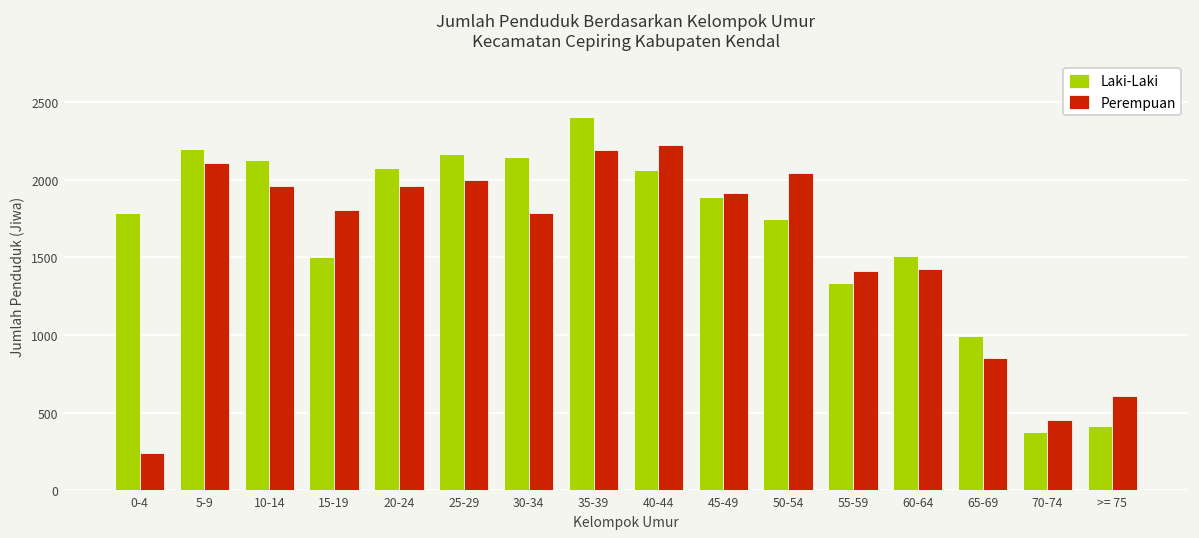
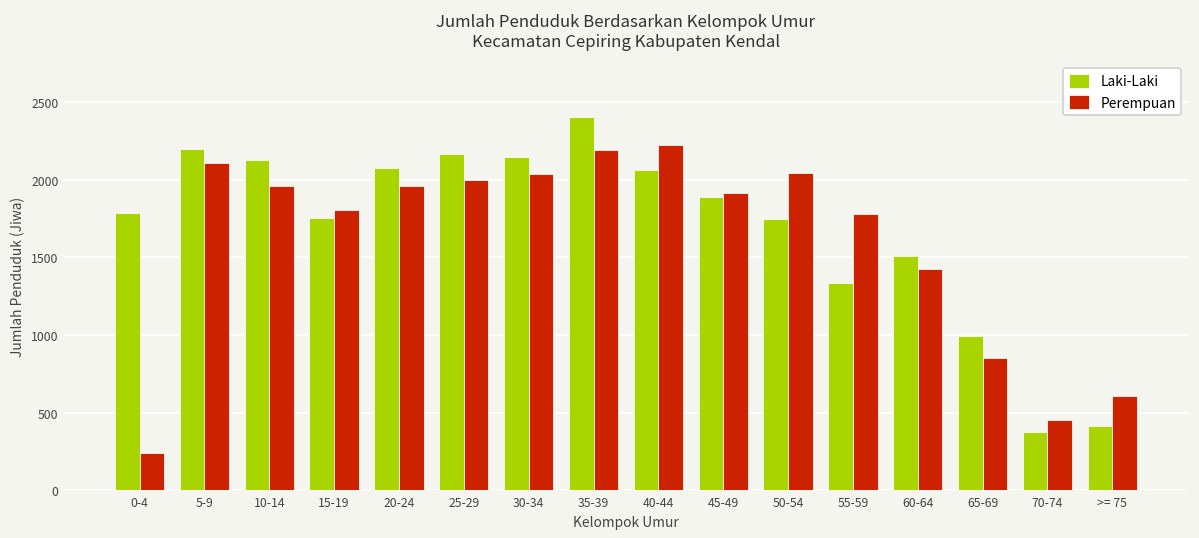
Laki-Laki, 15-19: 1500 -> 1760
Perempuan, 30-34: 1780 -> 2040
Perempuan, 55-59: 1420 -> 1780
